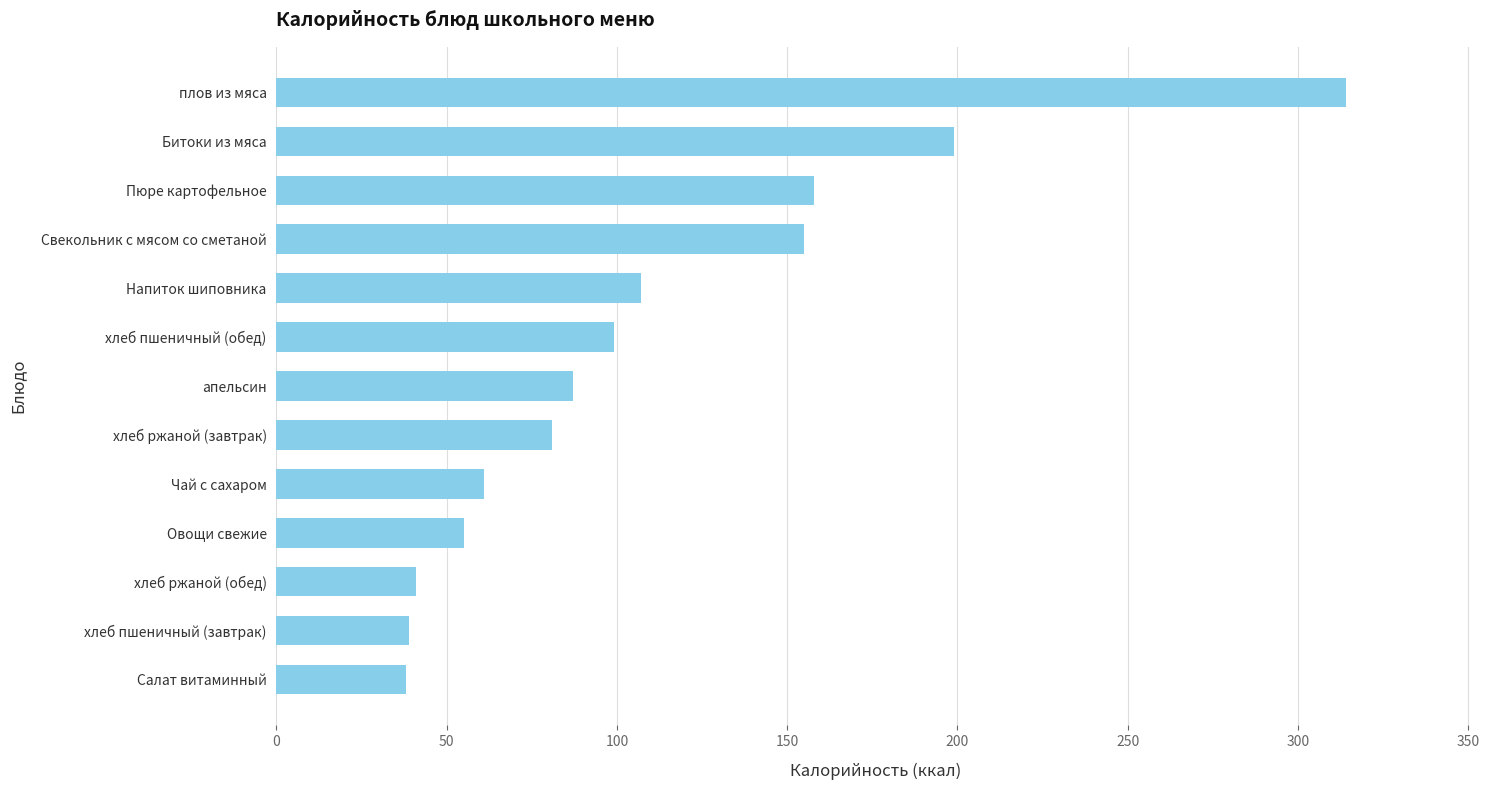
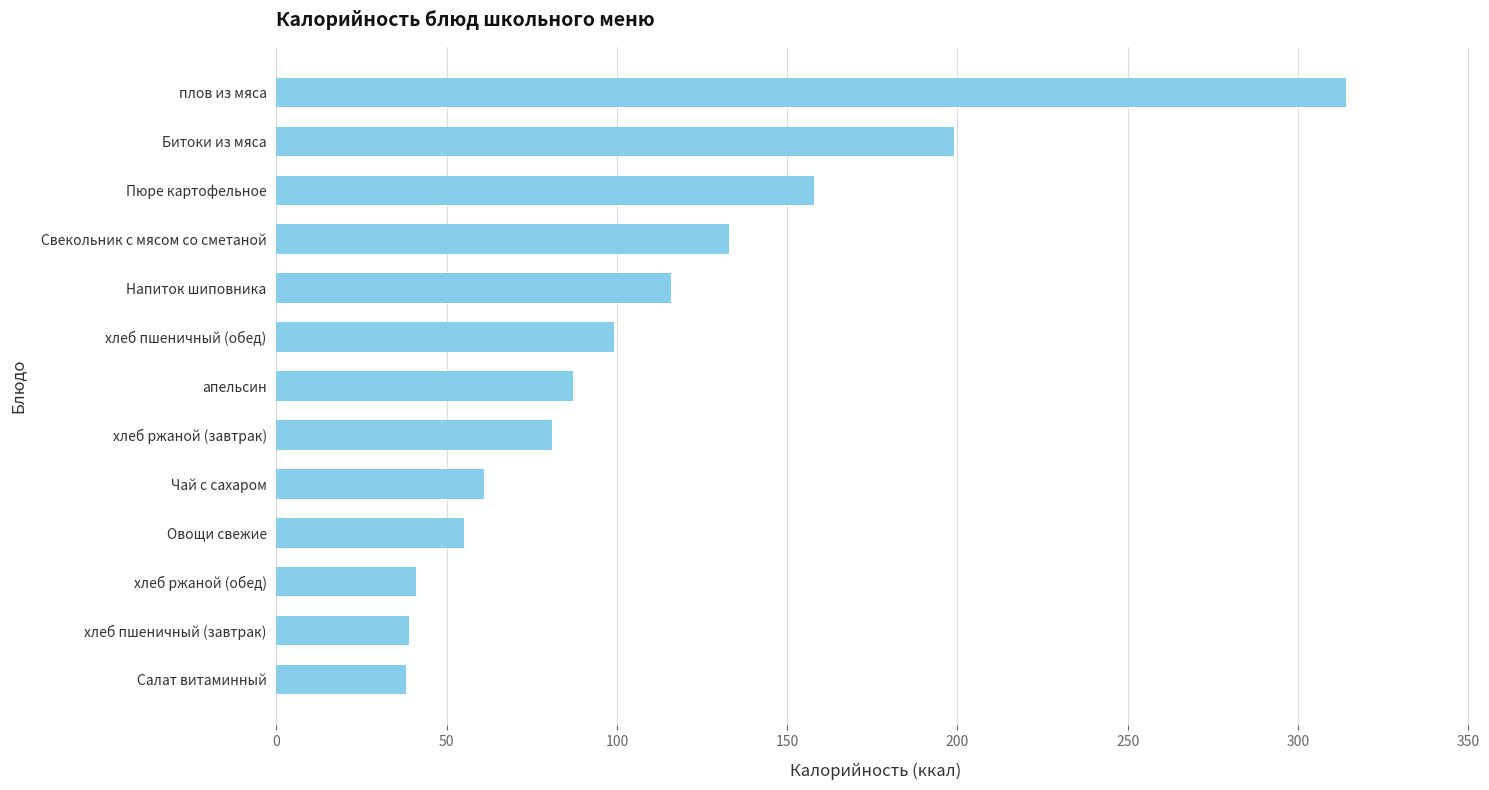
Свекольник с мясом со сметаной: 155 -> 133
Напиток шиповника: 107 -> 116
